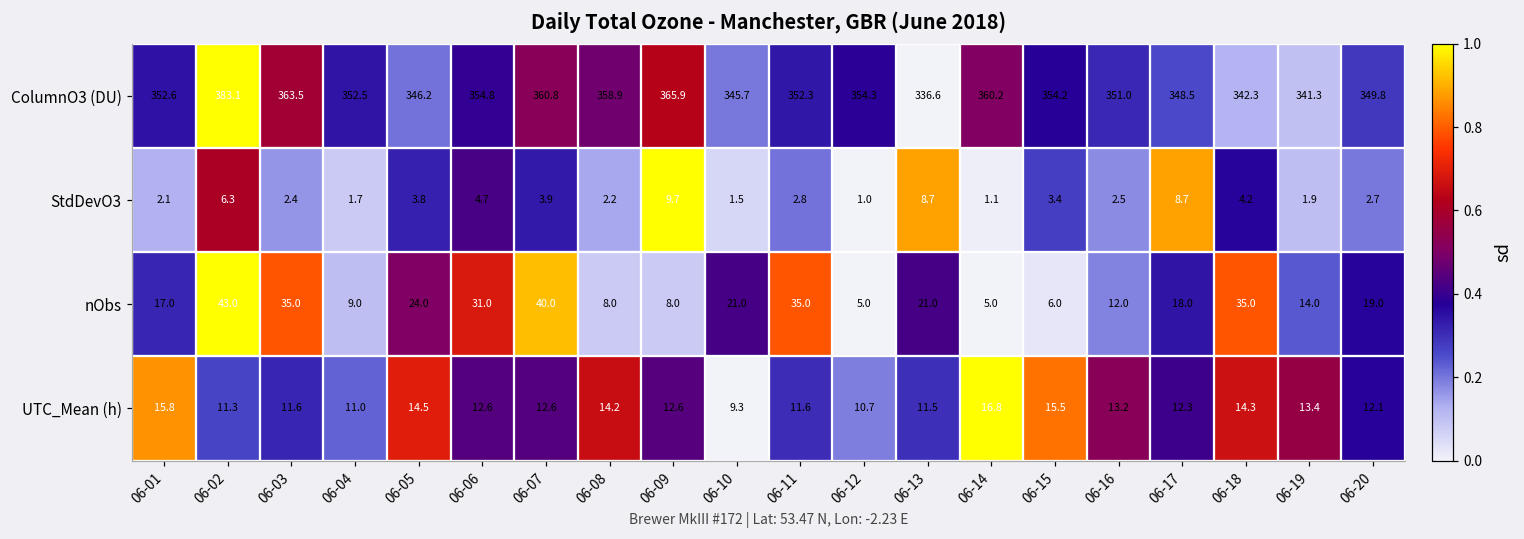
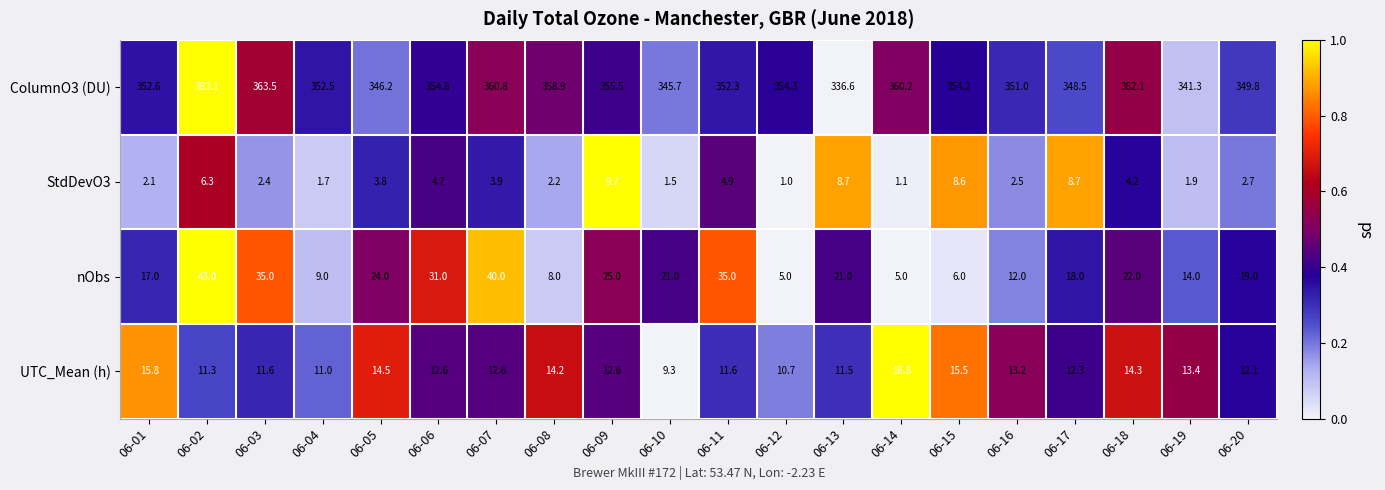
ColumnO3 (DU), 06-09: 365.9 -> 355.5
ColumnO3 (DU), 06-18: 342.3 -> 362.1
StdDevO3, 06-11: 2.8 -> 4.9
StdDevO3, 06-15: 3.4 -> 8.6
nObs, 06-09: 8.0 -> 25.0
nObs, 06-18: 35.0 -> 22.0
